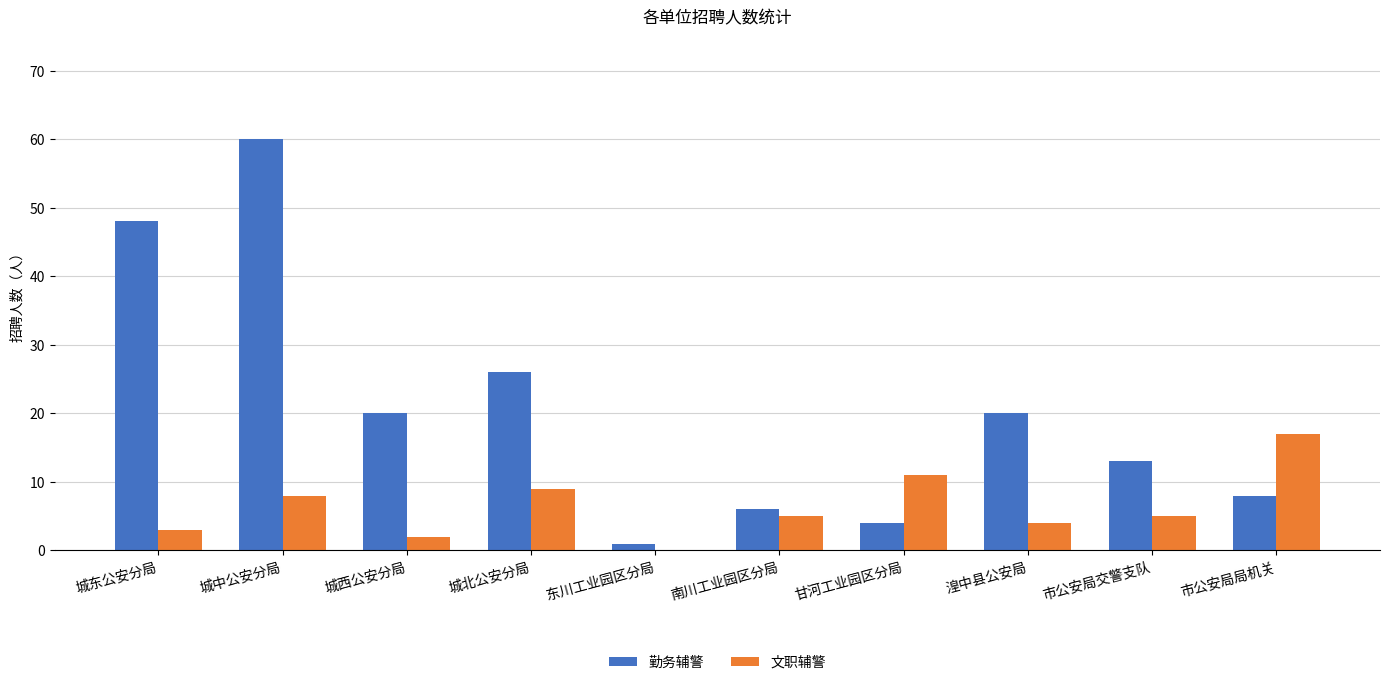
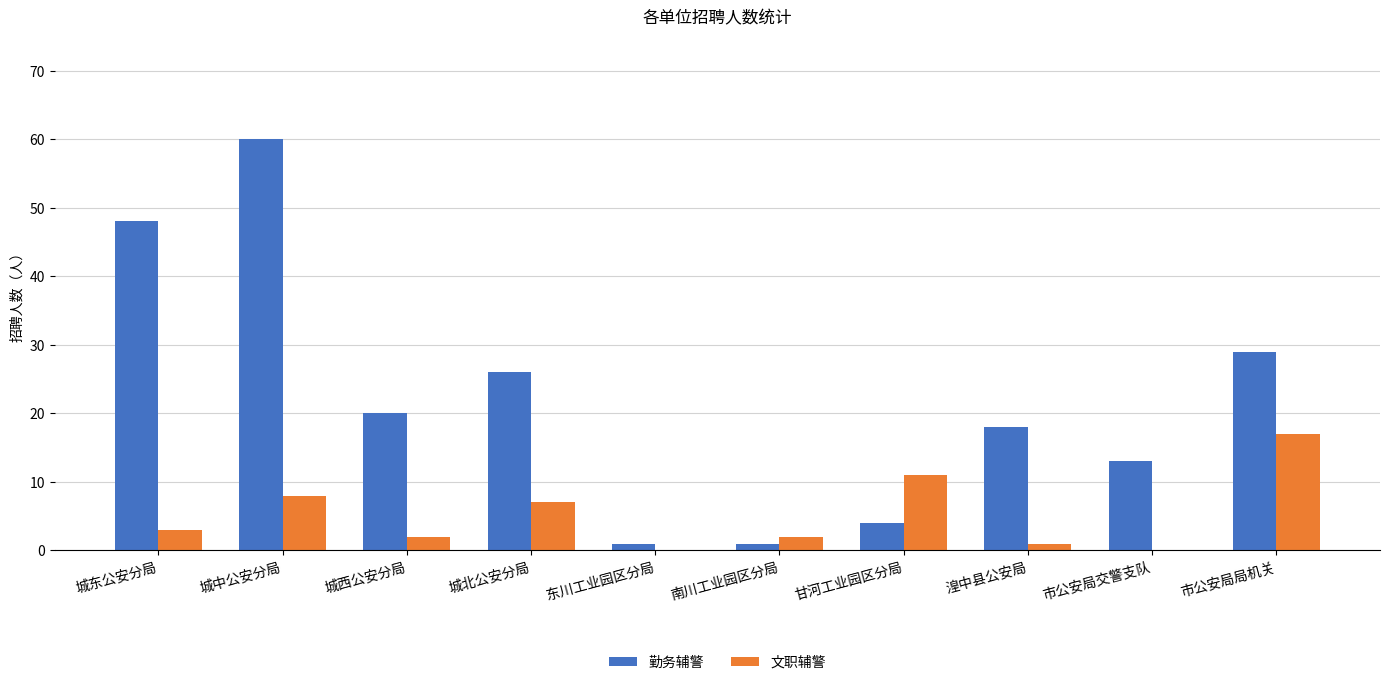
文职辅警, 城北公安分局: 9 -> 7
勤务辅警, 南川工业园区分局: 6 -> 1
文职辅警, 南川工业园区分局: 5 -> 2
勤务辅警, 湟中县公安局: 20 -> 18
文职辅警, 湟中县公安局: 4 -> 1
文职辅警, 市公安局交警支队: 5 -> 0
勤务辅警, 市公安局局机关: 8 -> 29
